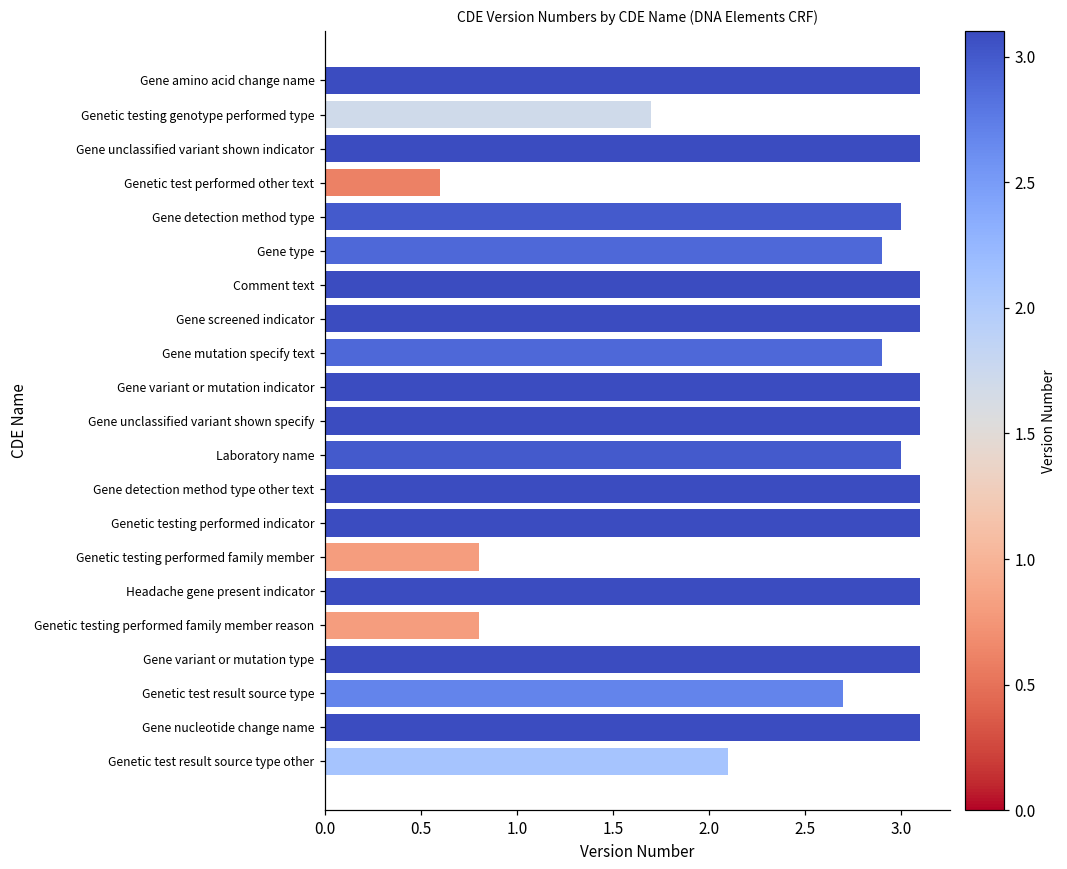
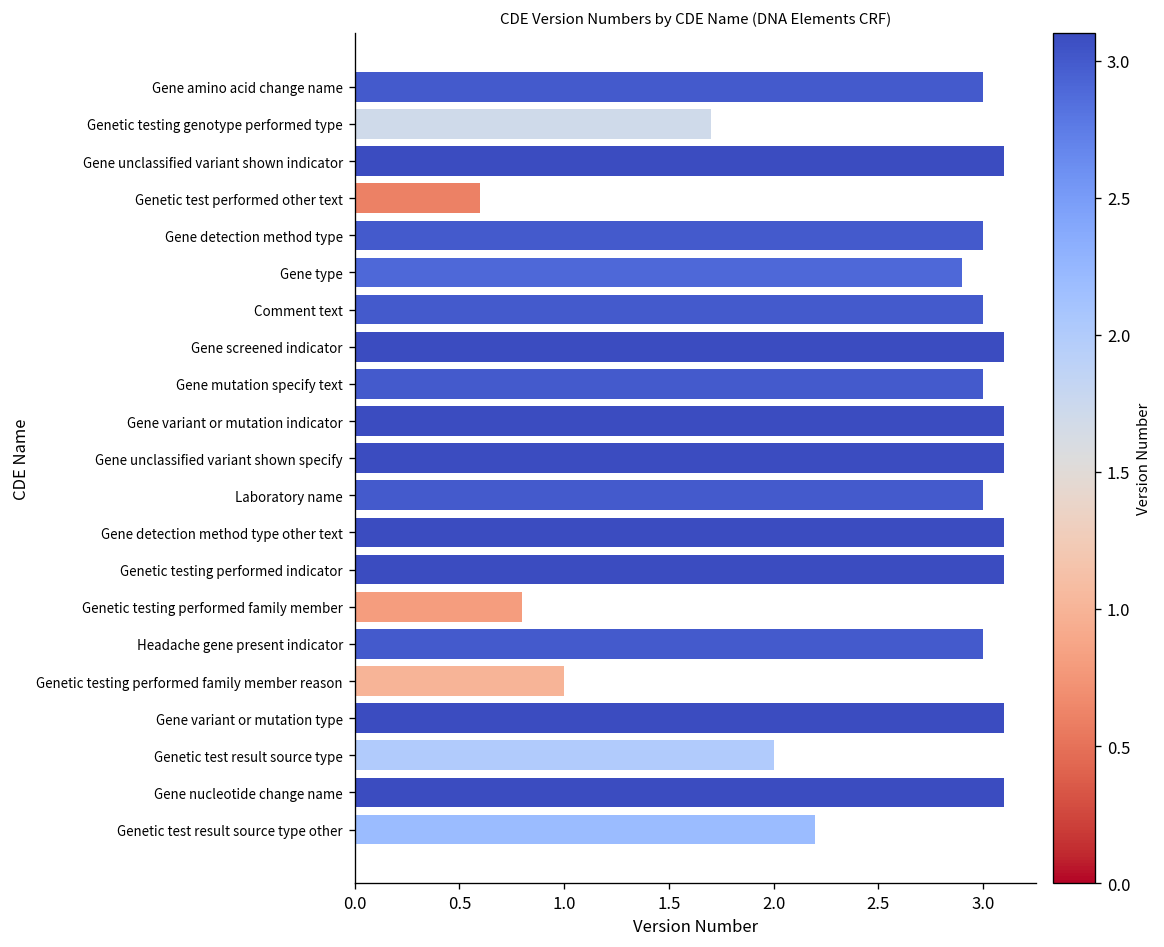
Gene amino acid change name: 3.1 -> 3.0
Comment text: 3.1 -> 3.0
Gene mutation specify text: 2.9 -> 3.0
Headache gene present indicator: 3.1 -> 3.0
Genetic testing performed family member reason: 0.8 -> 1.0
Genetic test result source type: 2.7 -> 2.0
Genetic test result source type other: 2.1 -> 2.2
